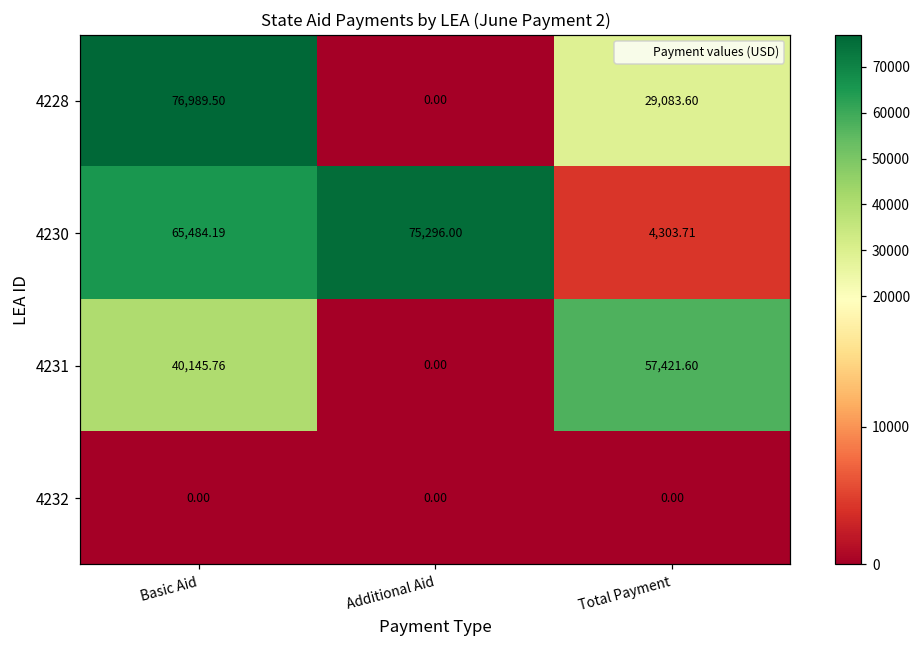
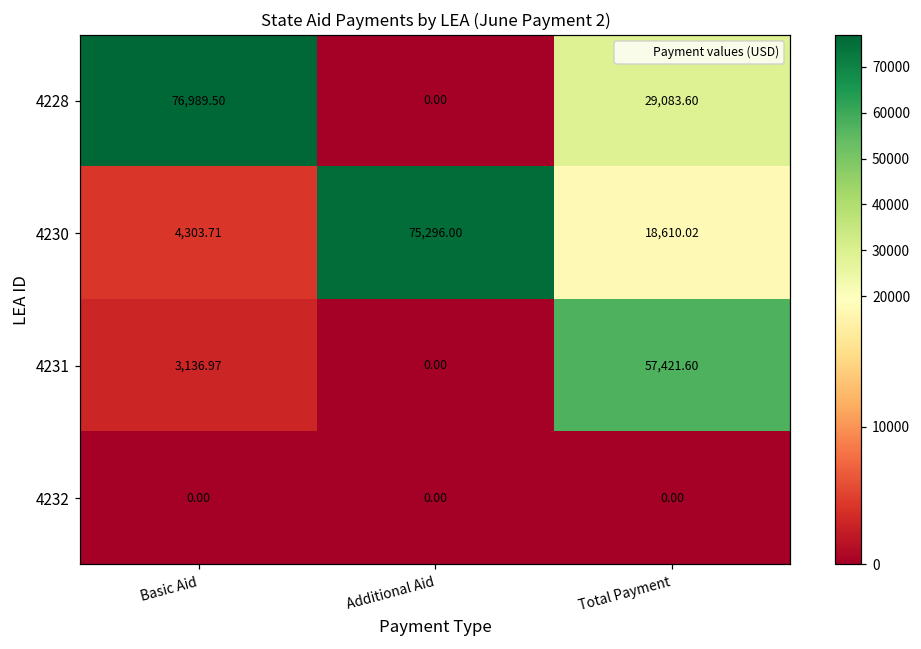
4230, Basic Aid: 65,484.19 -> 4,303.71
4230, Total Payment: 4,303.71 -> 18,610.02
4231, Basic Aid: 40,145.76 -> 3,136.97
